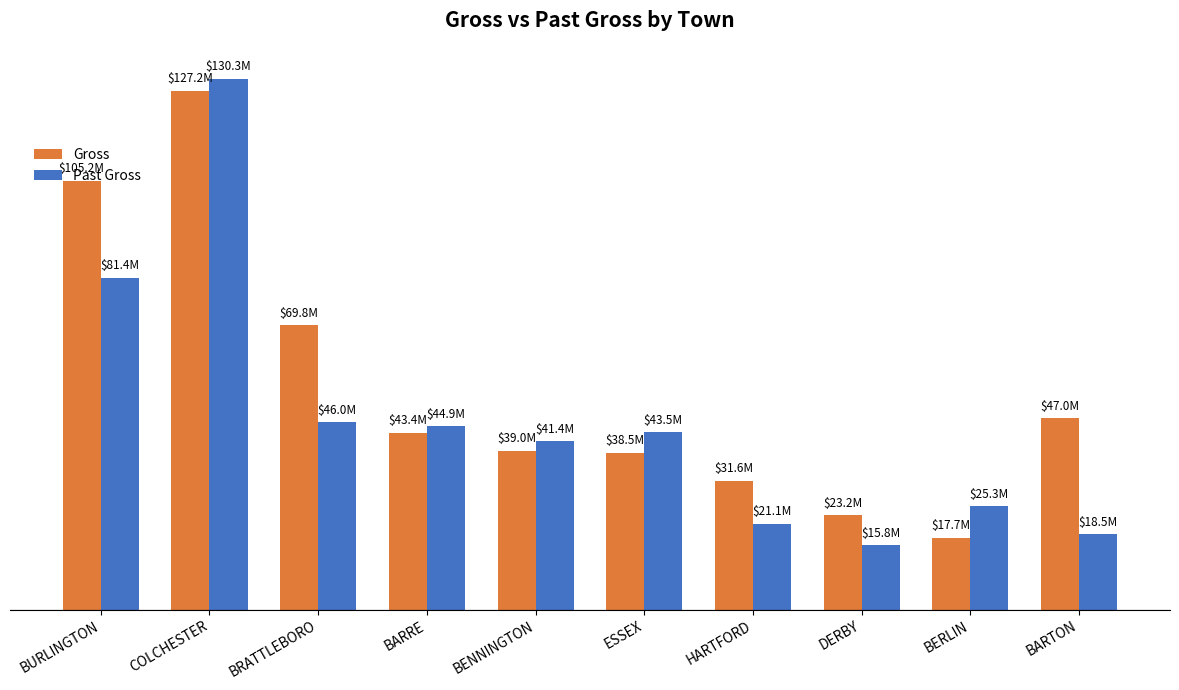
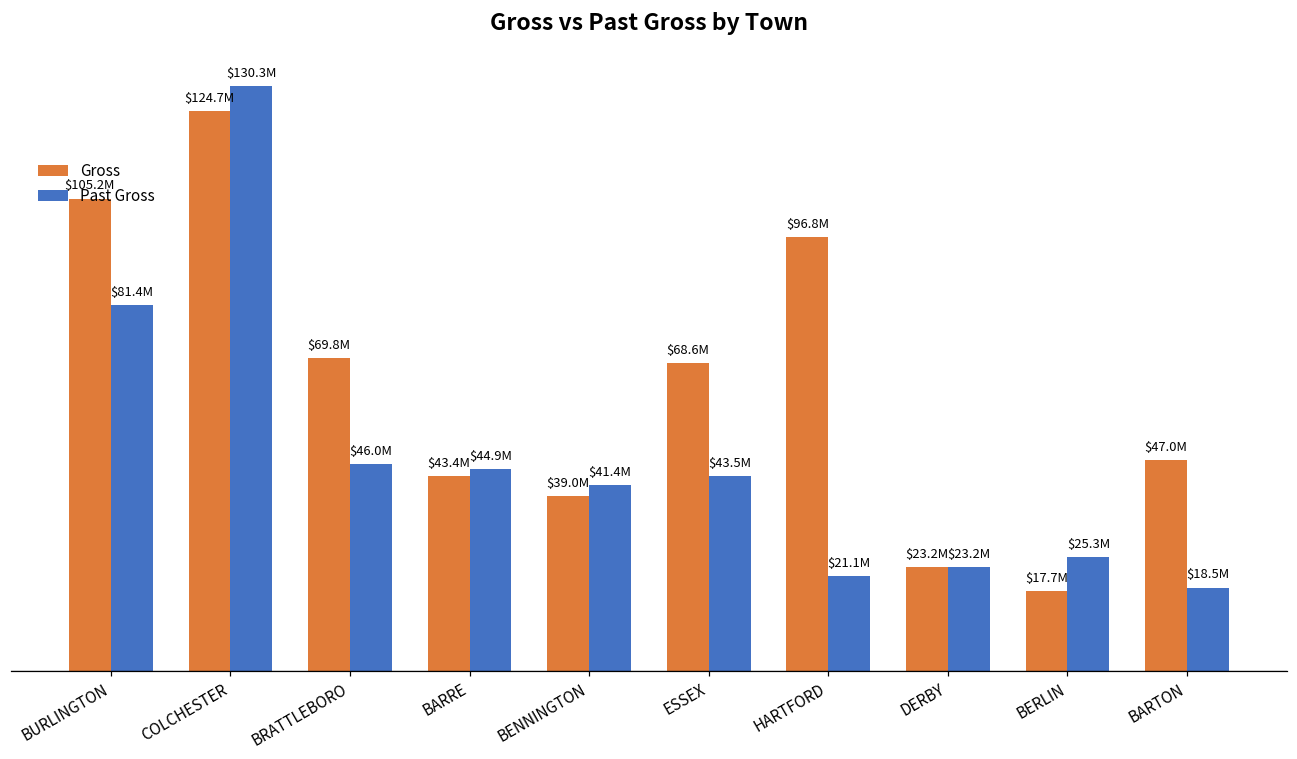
Gross, COLCHESTER: $127.2M -> $124.7M
Gross, ESSEX: $38.5M -> $68.6M
Gross, HARTFORD: $31.6M -> $96.8M
Past Gross, DERBY: $15.8M -> $23.2M
